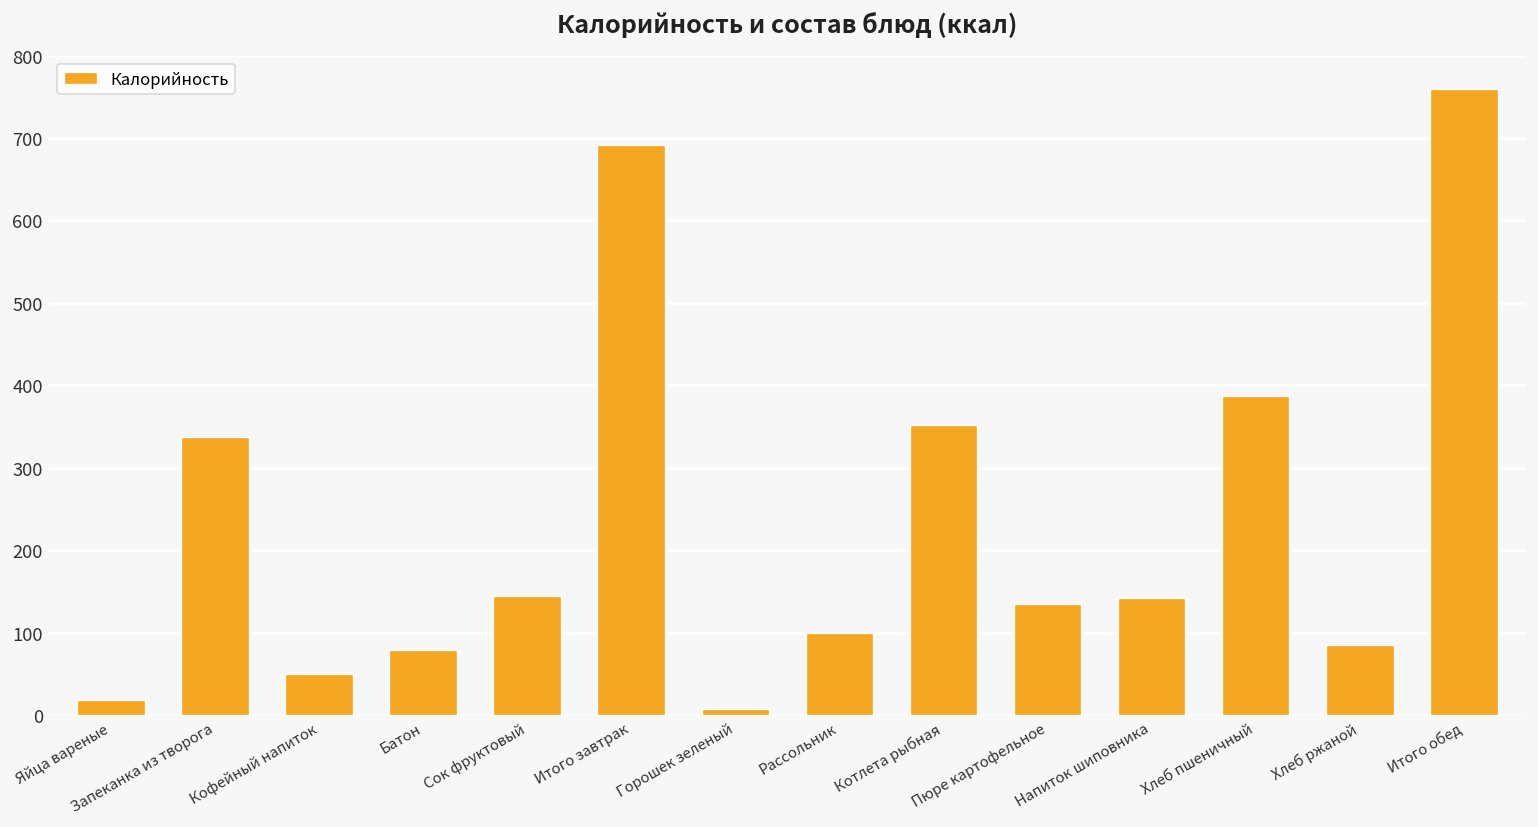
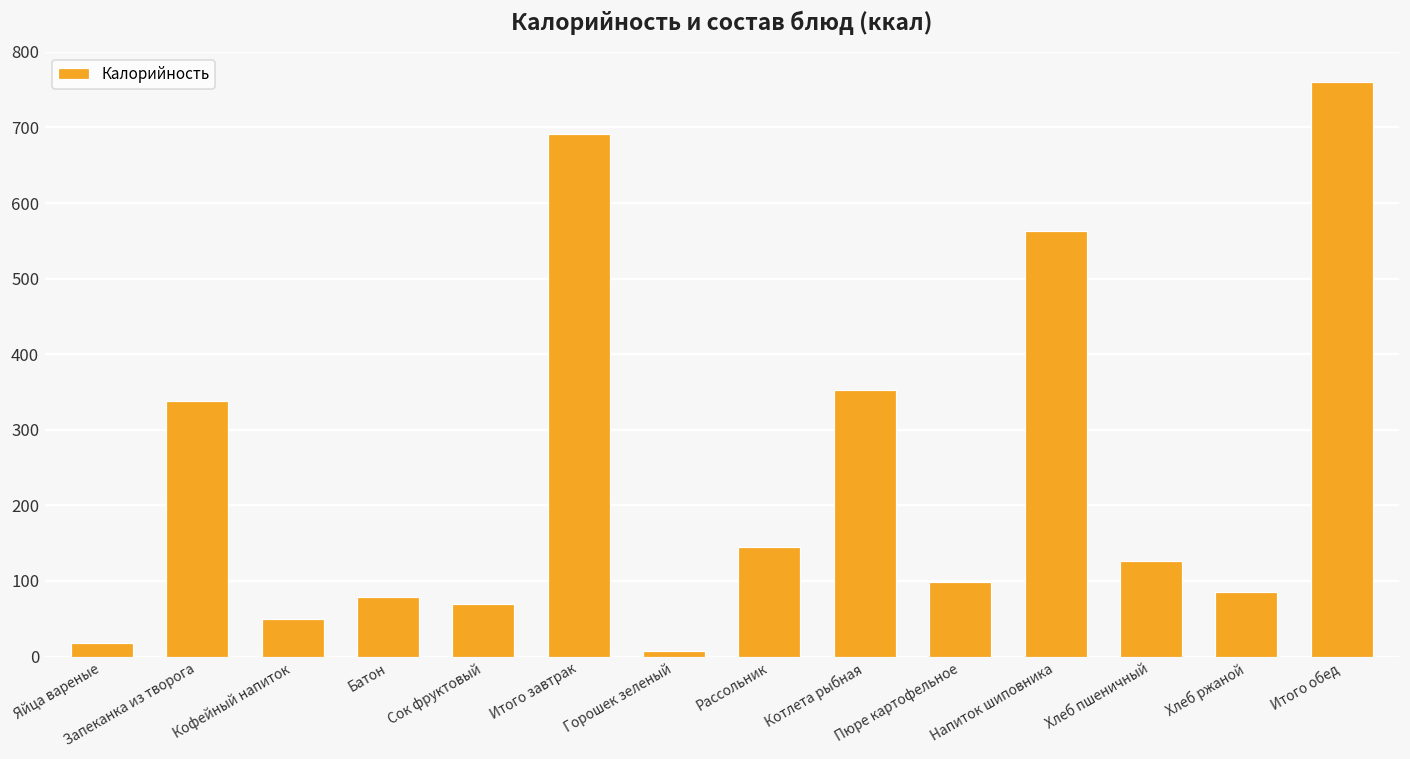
Сок фруктовый: 150 -> 70
Рассольник: 100 -> 150
Пюре картофельное: 140 -> 100
Напиток шиповника: 140 -> 560
Хлеб пшеничный: 390 -> 130
